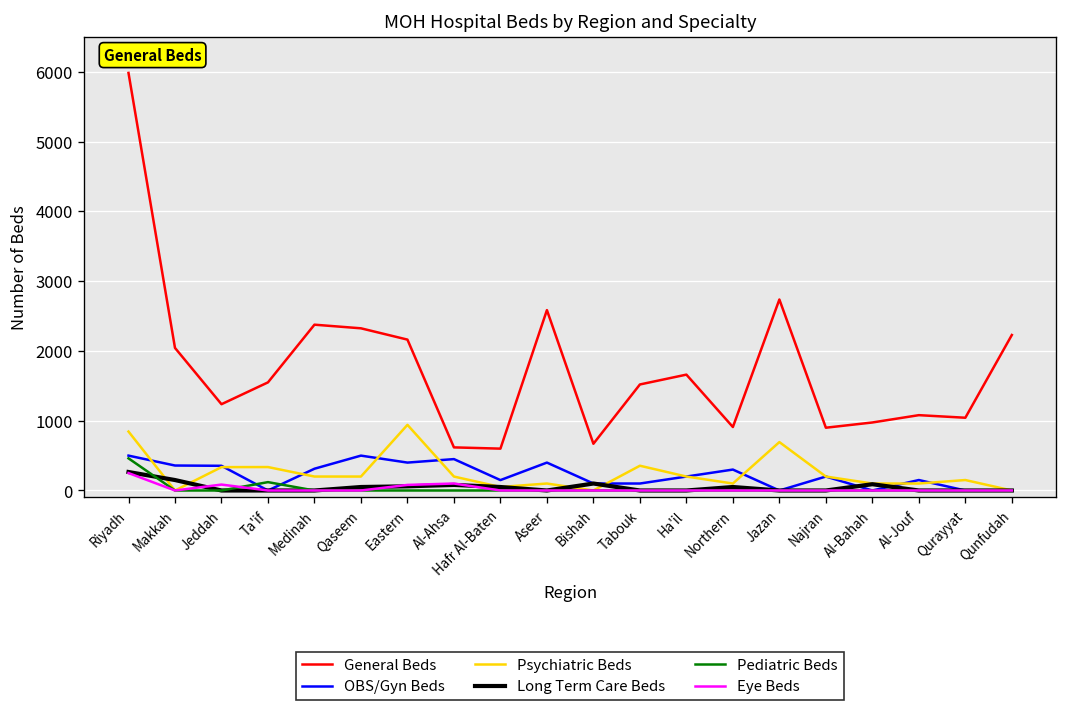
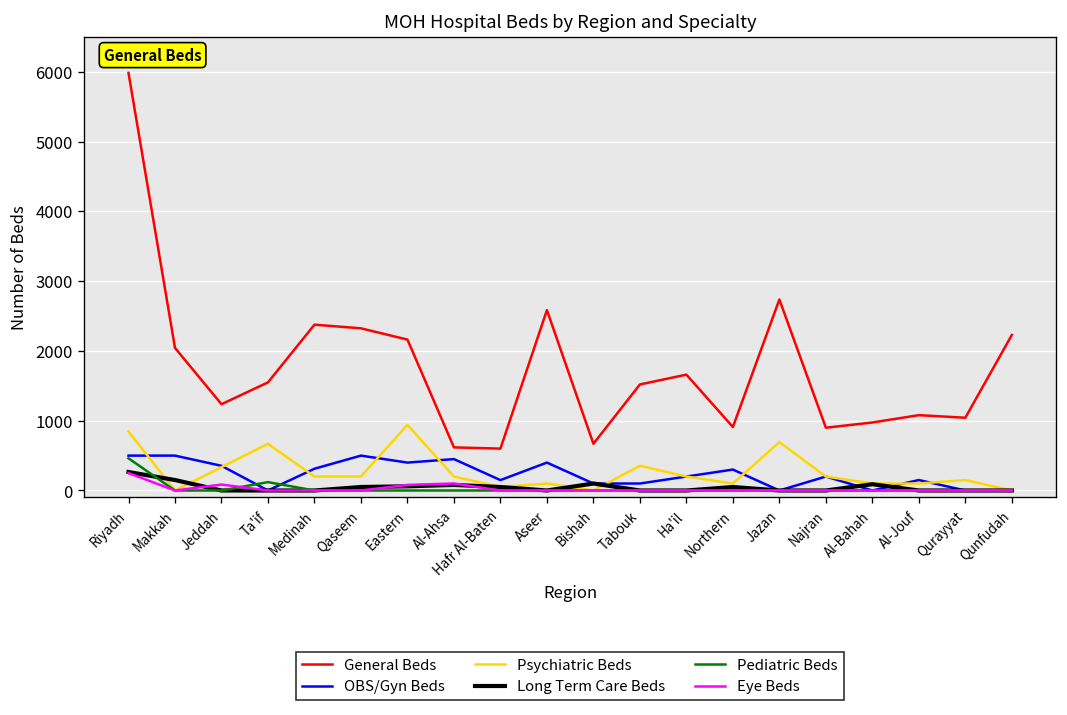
OBS/Gyn Beds, Makkah: 400 -> 500
Psychiatric Beds, Ta'if: 300 -> 700
